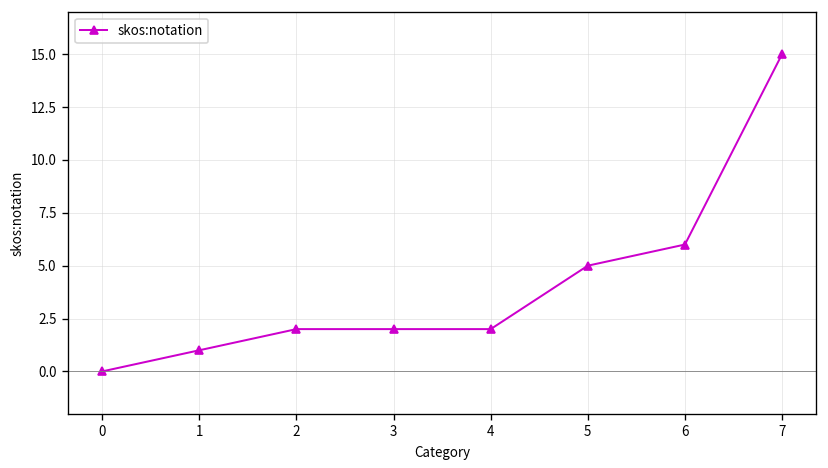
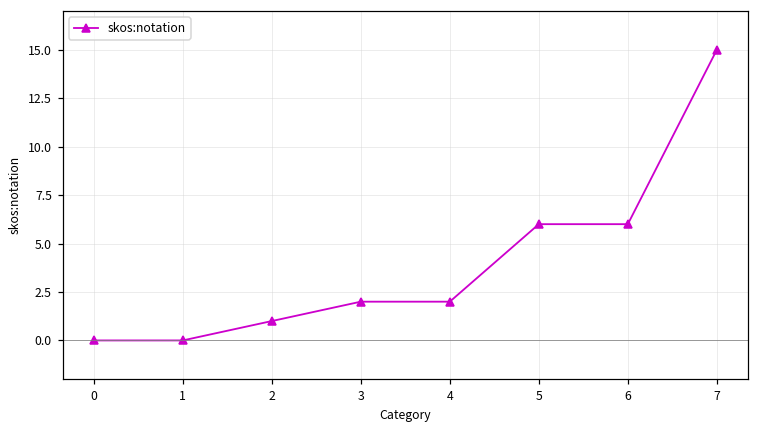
1: 1 -> 0
2: 2 -> 1
5: 5 -> 6
